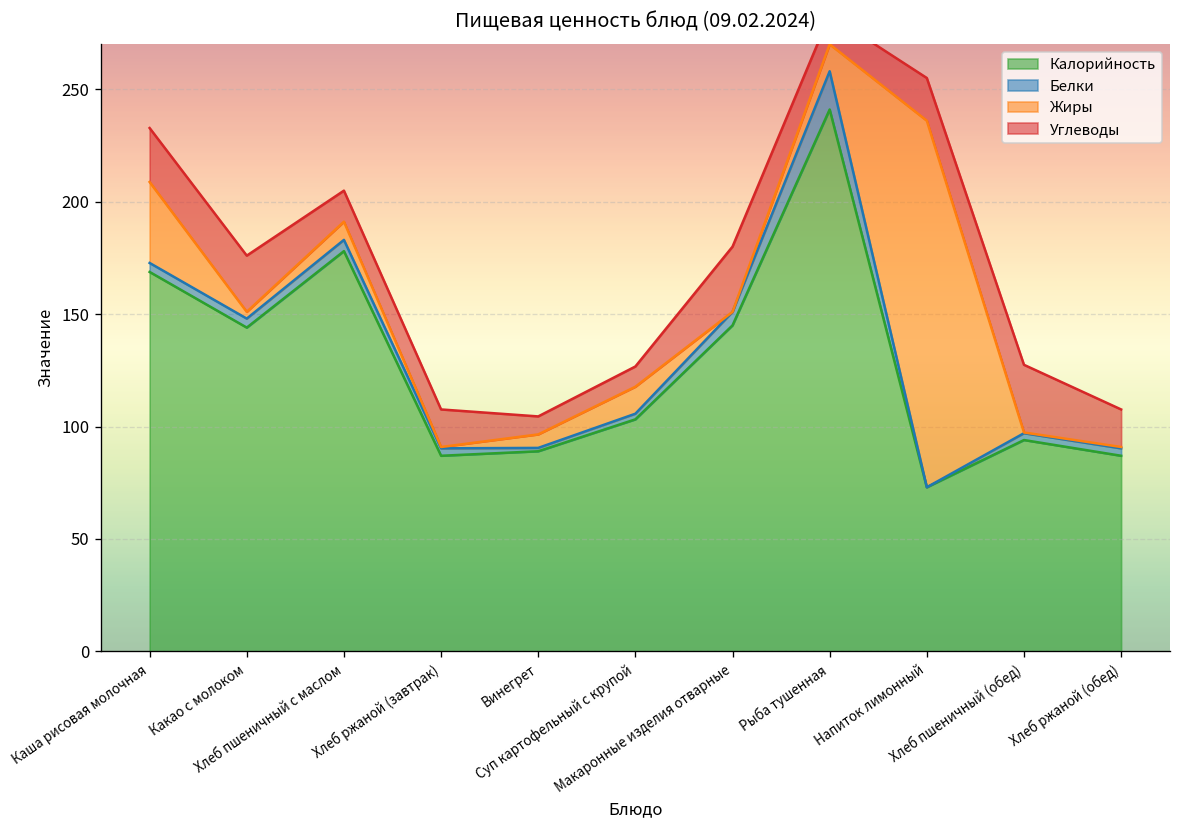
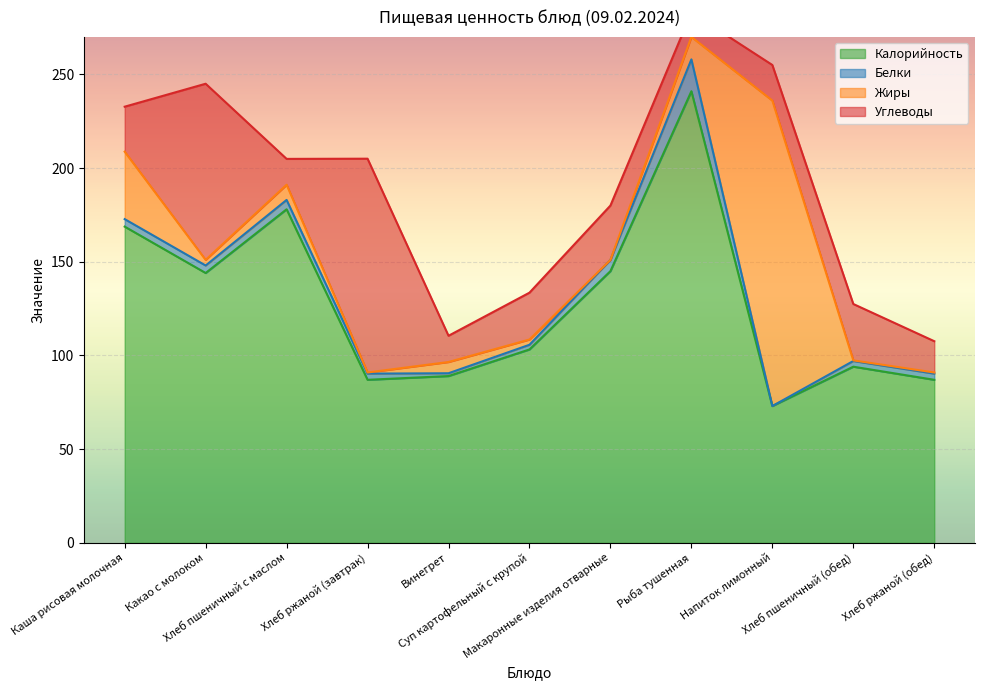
Углеводы, Какао с молоком: 25 -> 94
Углеводы, Хлеб ржаной (завтрак): 17 -> 114
Углеводы, Винегрет: 8 -> 14
Жиры, Суп картофельный с крупой: 12 -> 3
Углеводы, Суп картофельный с крупой: 9 -> 25
